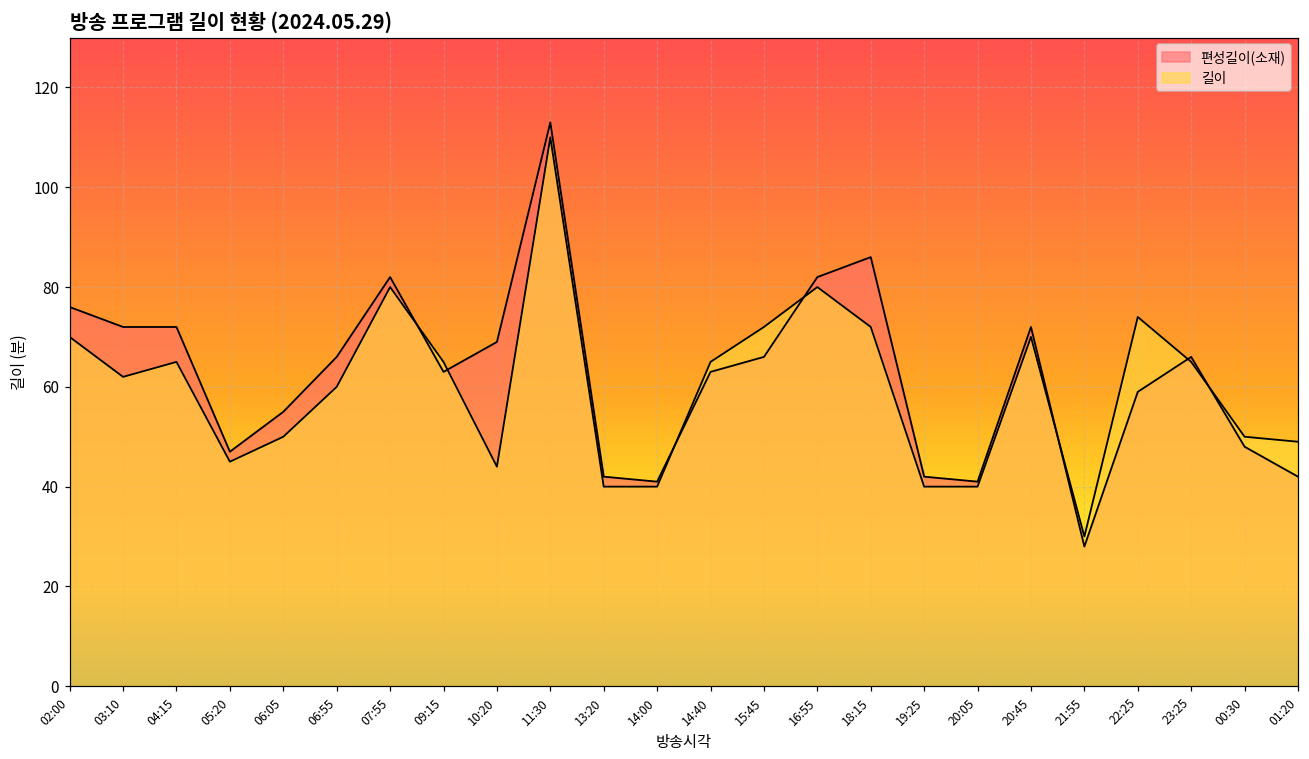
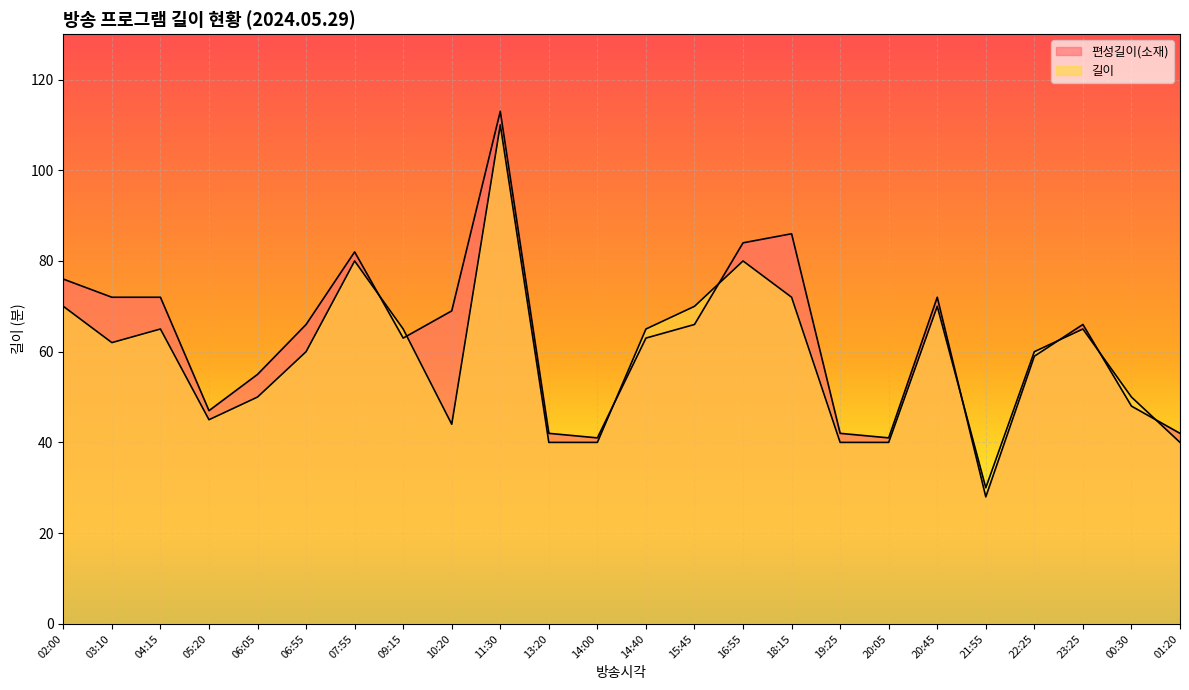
길이, 15:45: 72 -> 70
편성길이(소재), 16:55: 82 -> 84
길이, 22:25: 74 -> 60
길이, 01:20: 49 -> 40
